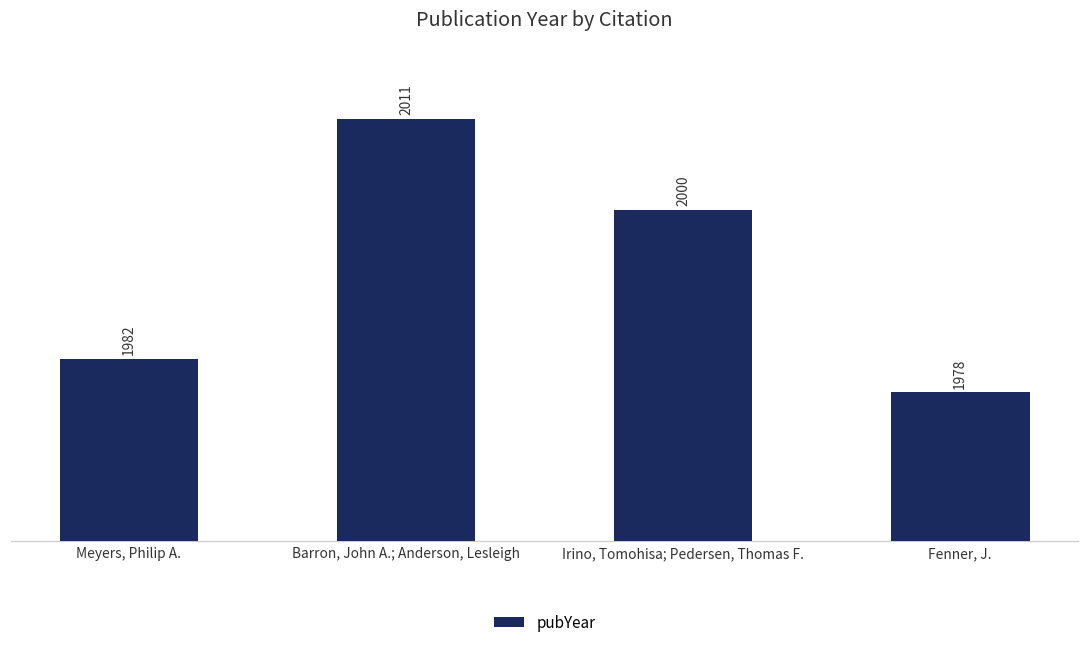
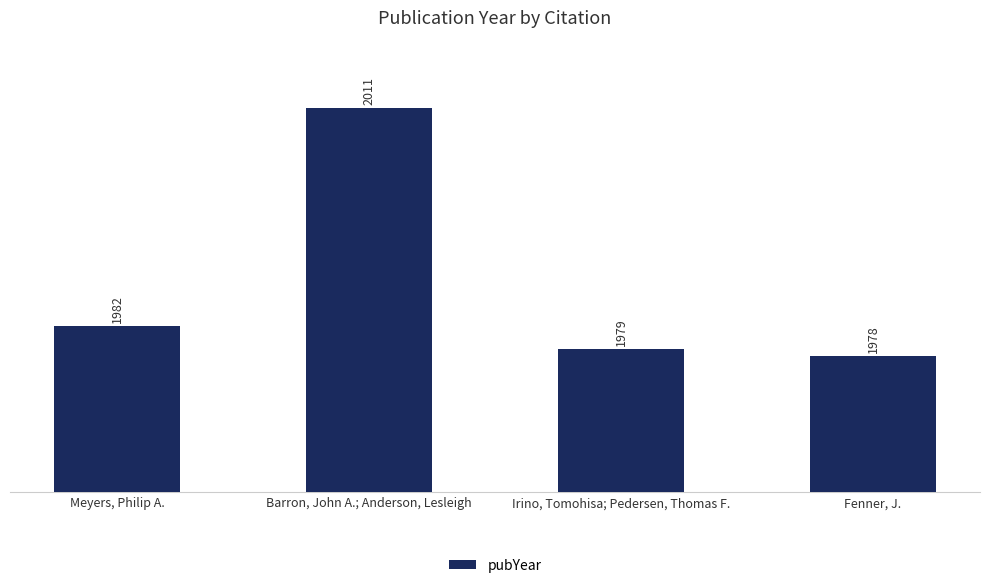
Irino, Tomohisa; Pedersen, Thomas F.: 2000 -> 1979
